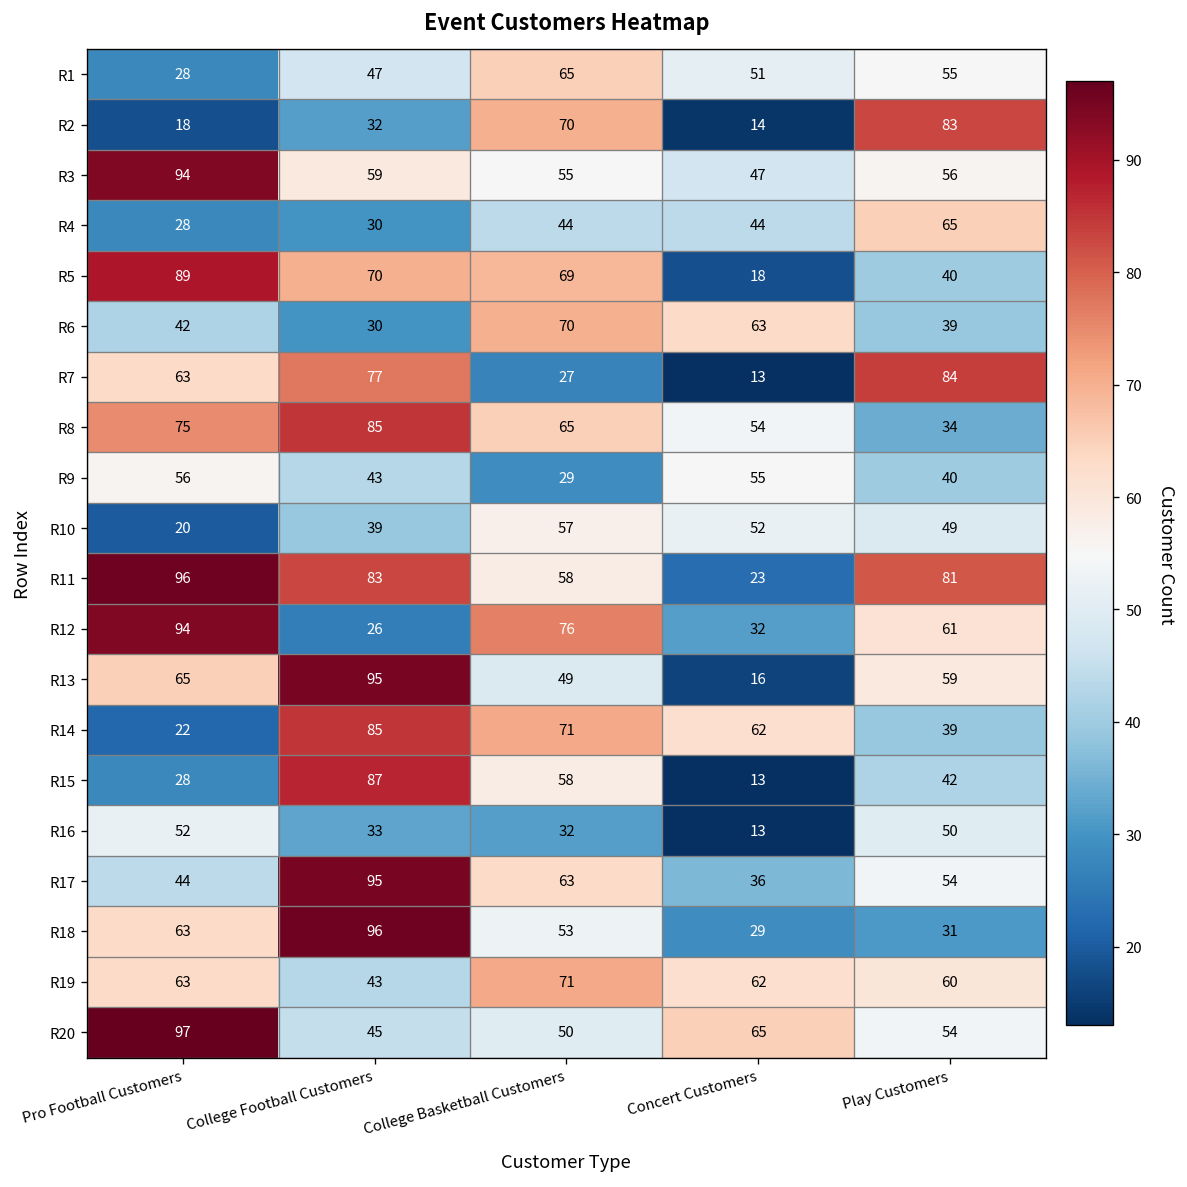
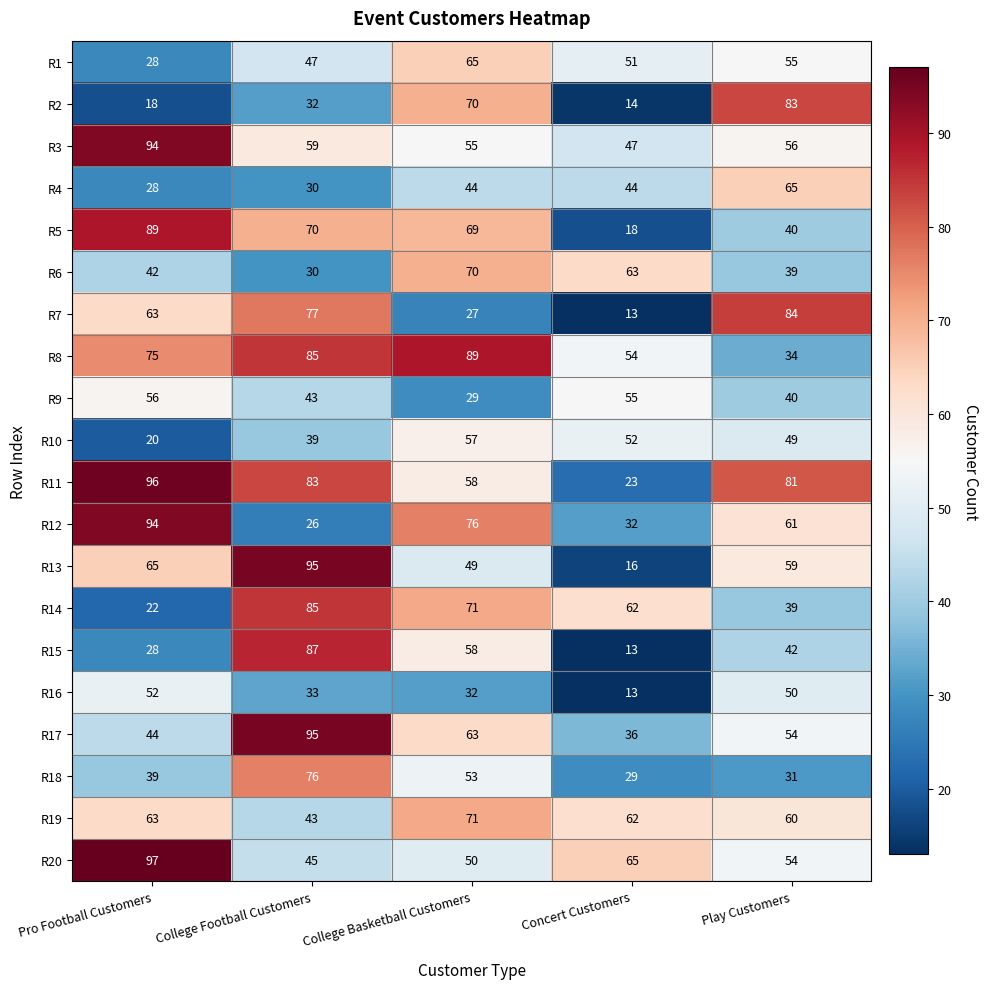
R8, College Basketball Customers: 65 -> 89
R18, Pro Football Customers: 63 -> 39
R18, College Football Customers: 96 -> 76
